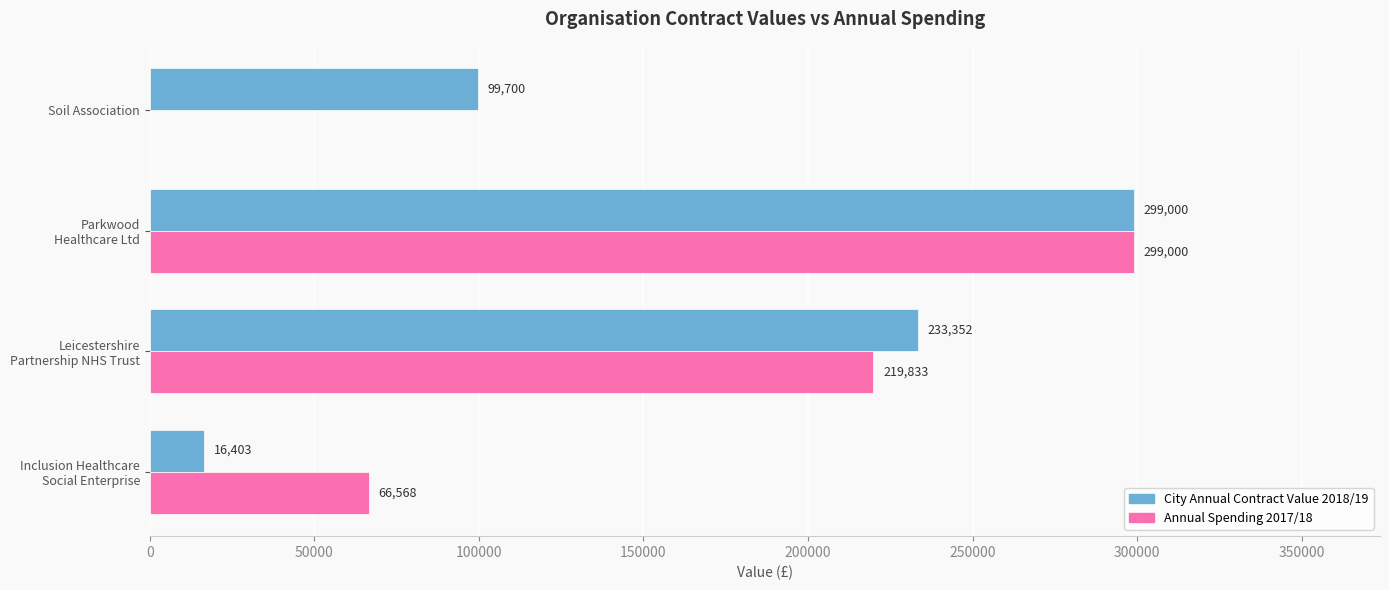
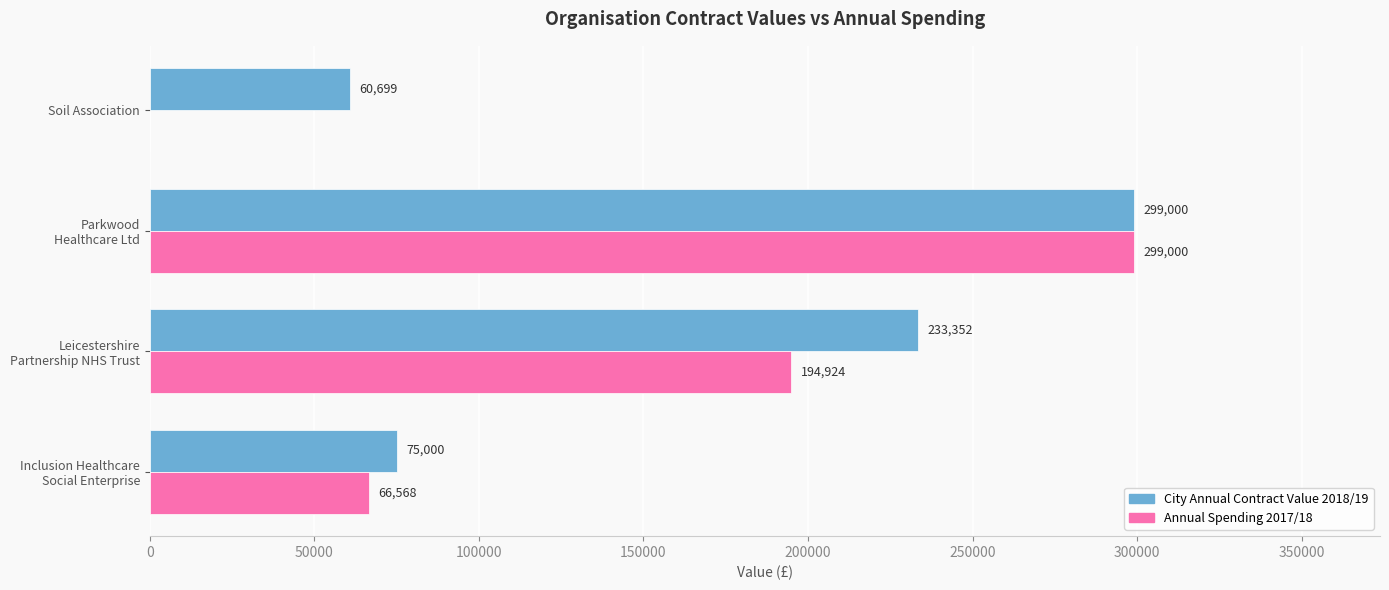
City Annual Contract Value 2018/19, Soil Association: 99,700 -> 60,699
Annual Spending 2017/18, Leicestershire Partnership NHS Trust: 219,833 -> 194,924
City Annual Contract Value 2018/19, Inclusion Healthcare Social Enterprise: 16,403 -> 75,000
